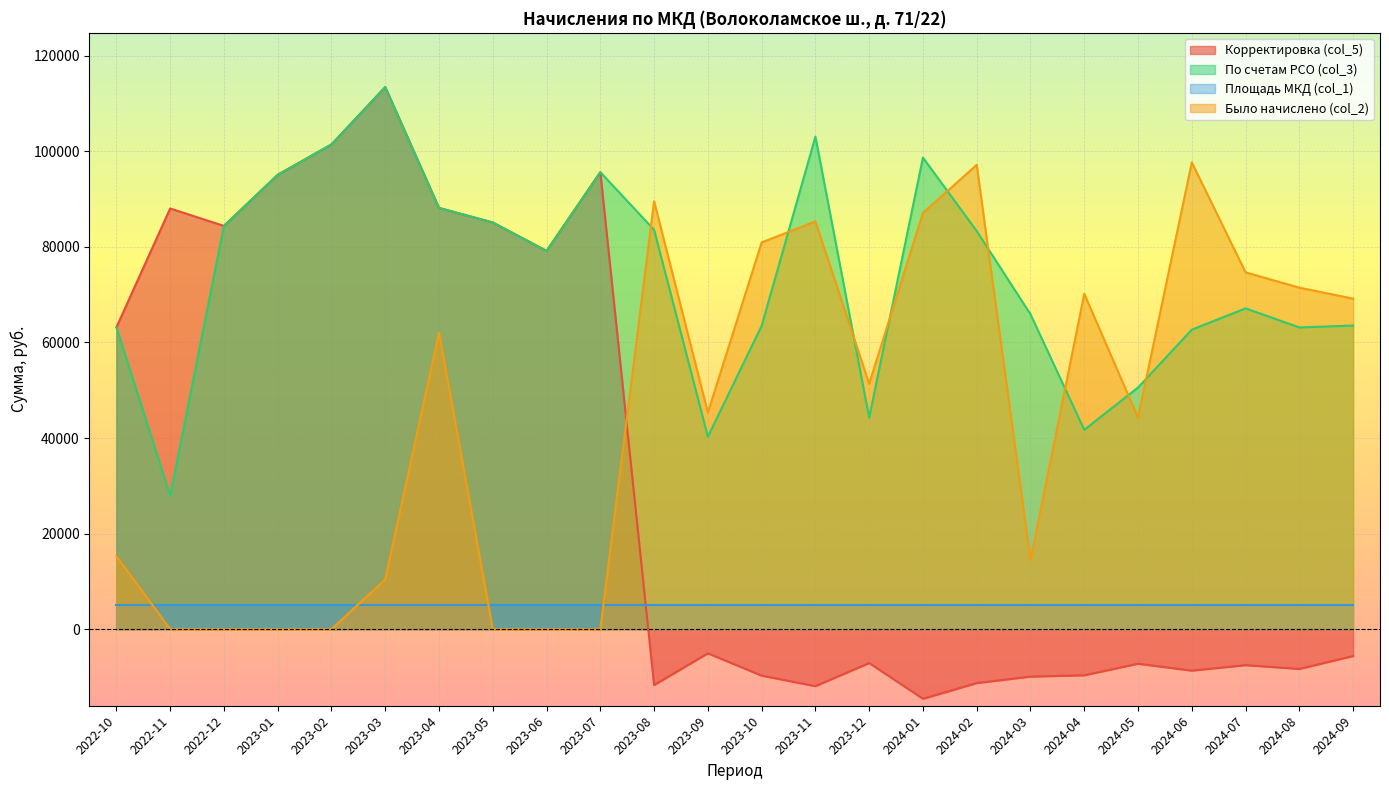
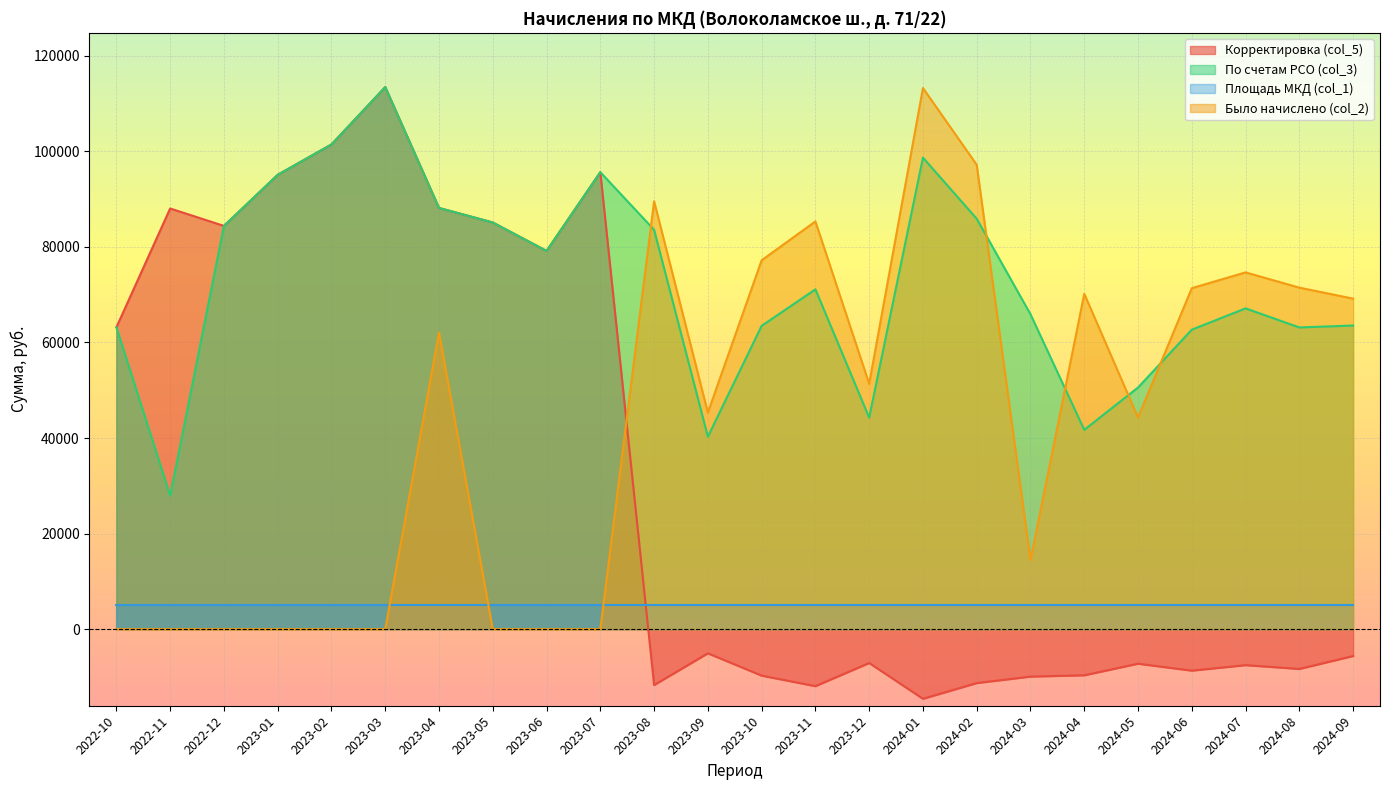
Было начислено (col_2), 2022-10: 15000 -> 0
Было начислено (col_2), 2023-03: 10000 -> 0
Было начислено (col_2), 2023-10: 81000 -> 77000
По счетам РСО (col_3), 2023-11: 103000 -> 71000
Было начислено (col_2), 2024-01: 87000 -> 113000
По счетам РСО (col_3), 2024-02: 83000 -> 86000
Было начислено (col_2), 2024-06: 98000 -> 71000
